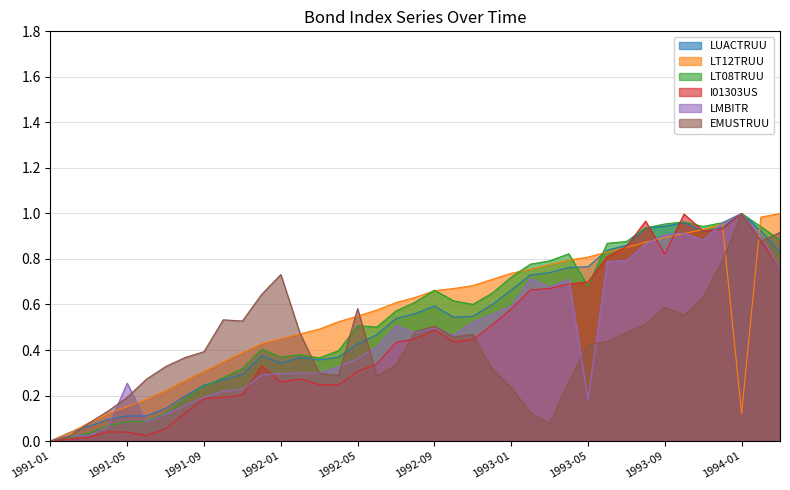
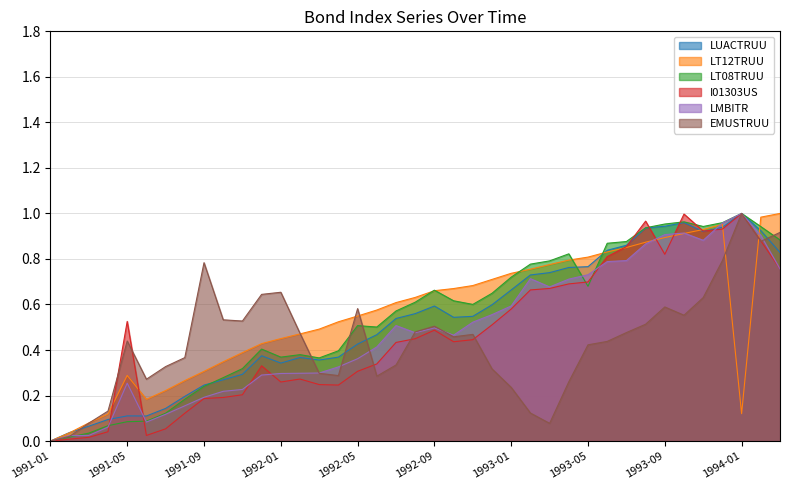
LT12TRUU, 1991-05: 0.15 -> 0.29
I01303US, 1991-05: 0.04 -> 0.53
EMUSTRUU, 1991-05: 0.19 -> 0.44
EMUSTRUU, 1991-09: 0.39 -> 0.78
EMUSTRUU, 1992-01: 0.73 -> 0.65
LMBITR, 1993-05: 0.18 -> 0.73
